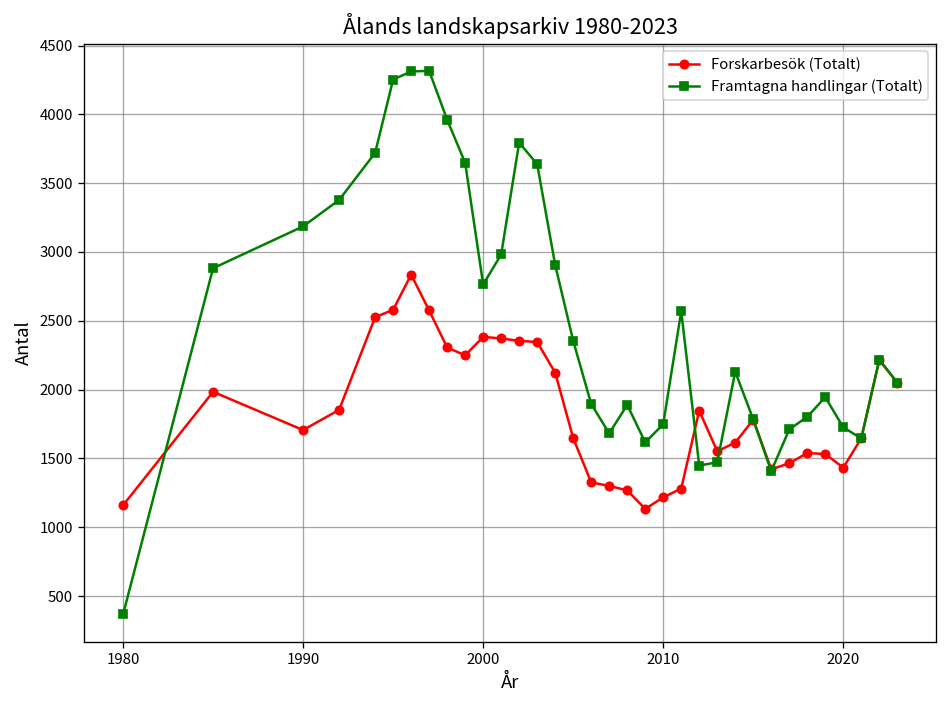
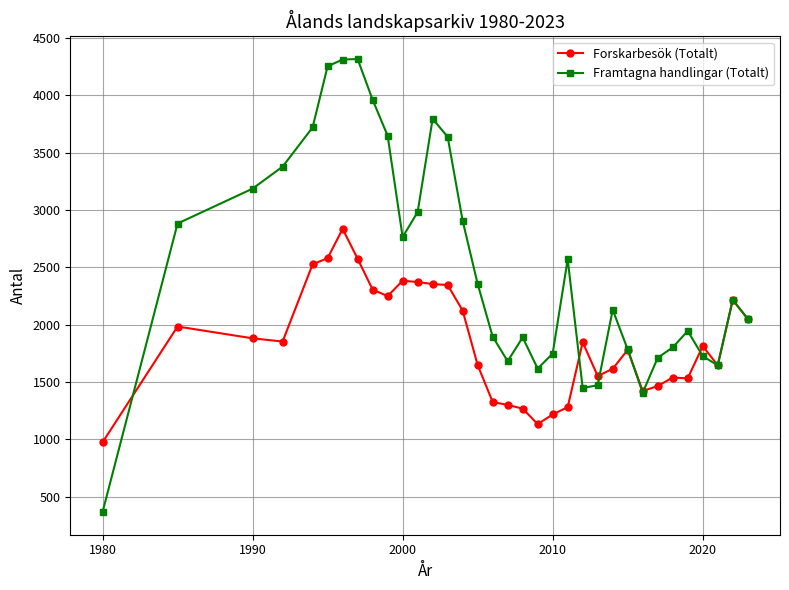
Forskarbesök (Totalt), 1980: 1160 -> 970
Forskarbesök (Totalt), 1990: 1710 -> 1880
Forskarbesök (Totalt), 2020: 1430 -> 1810
